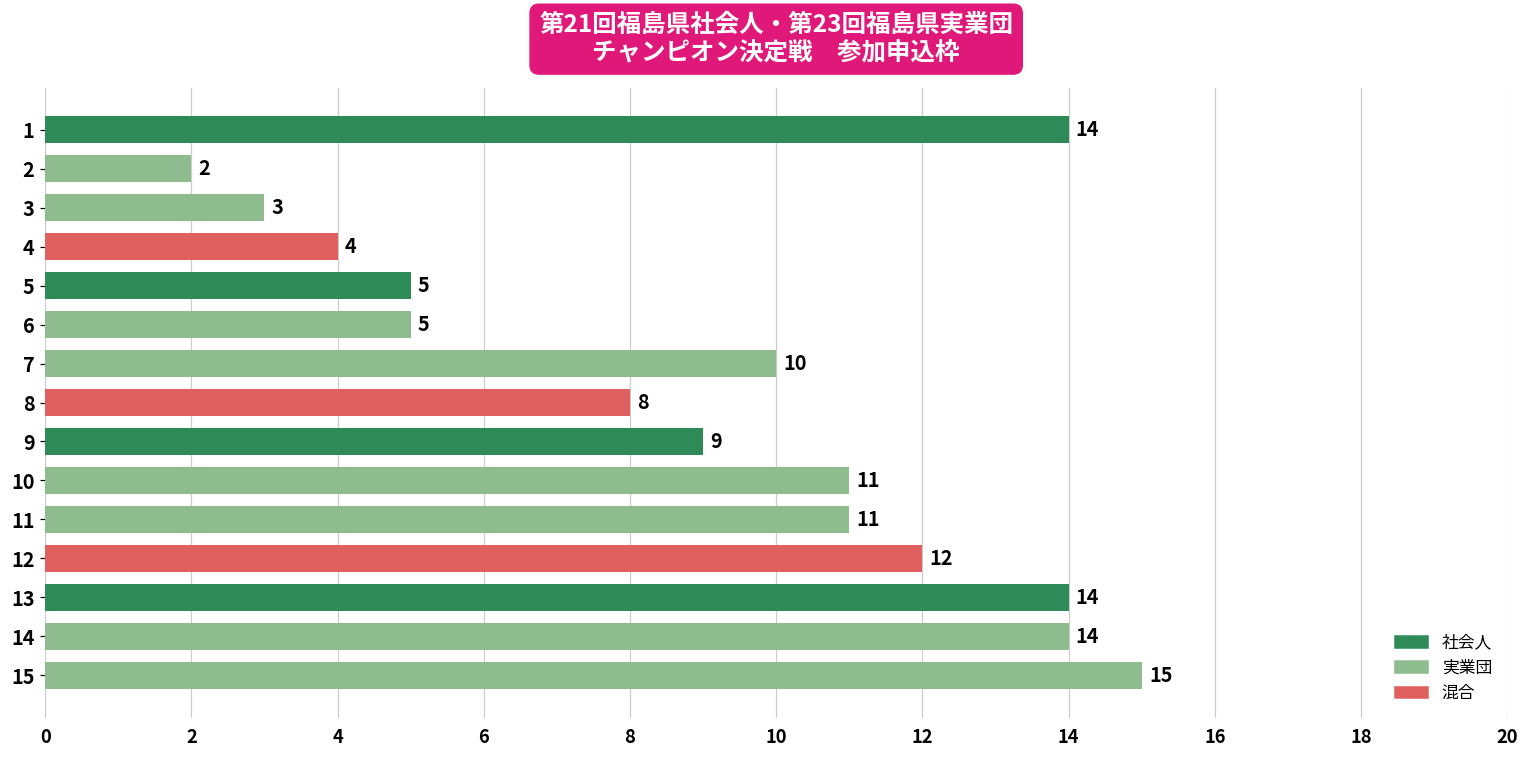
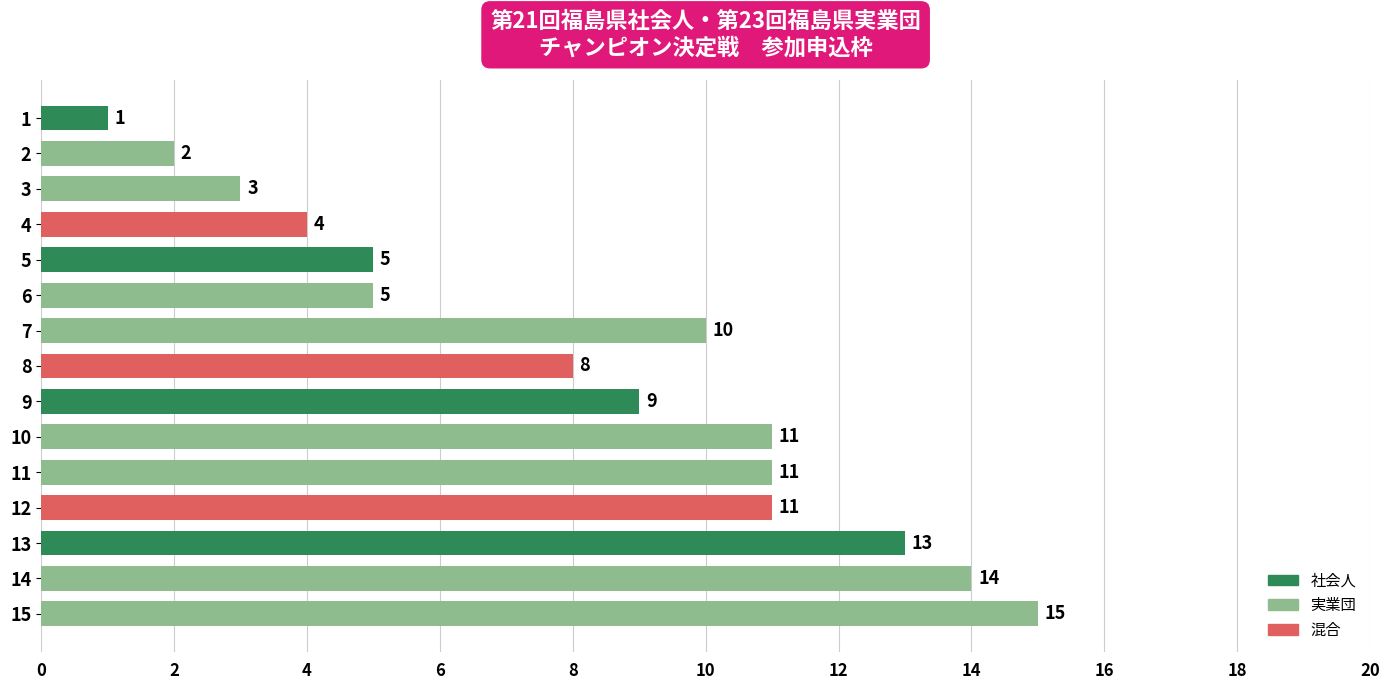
1: 14 -> 1
12: 12 -> 11
13: 14 -> 13
